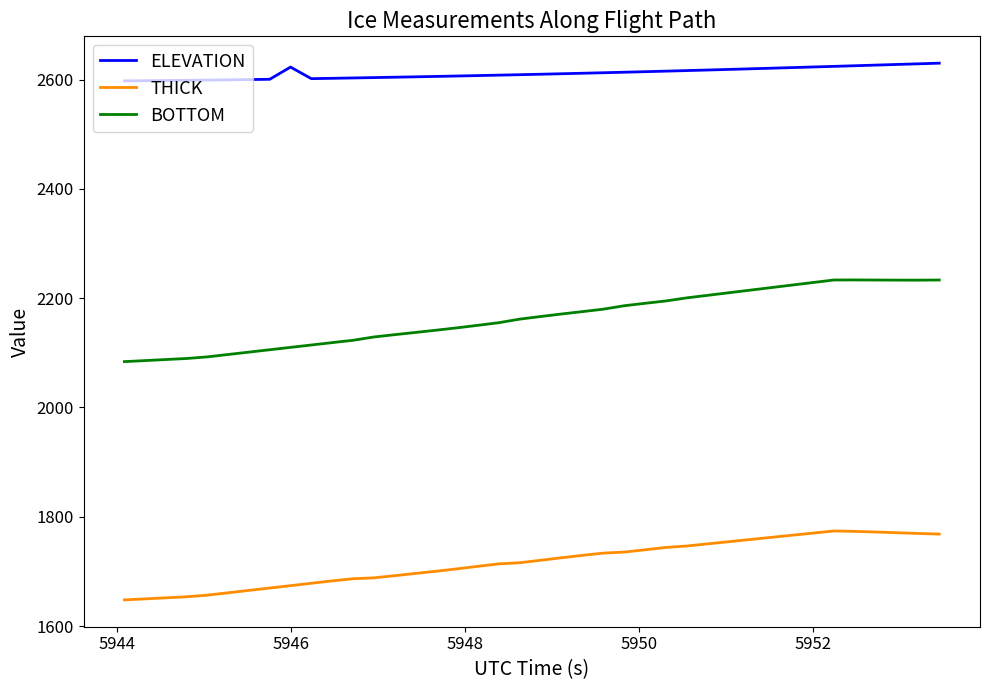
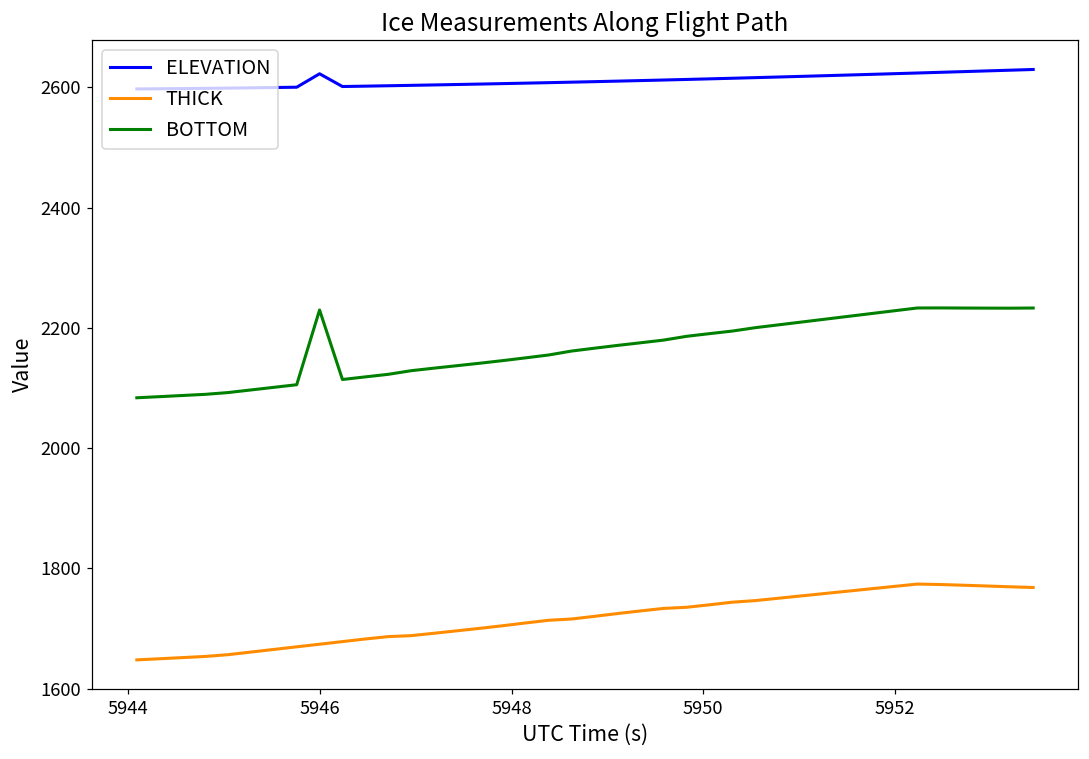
BOTTOM, 5946: 2110 -> 2230
